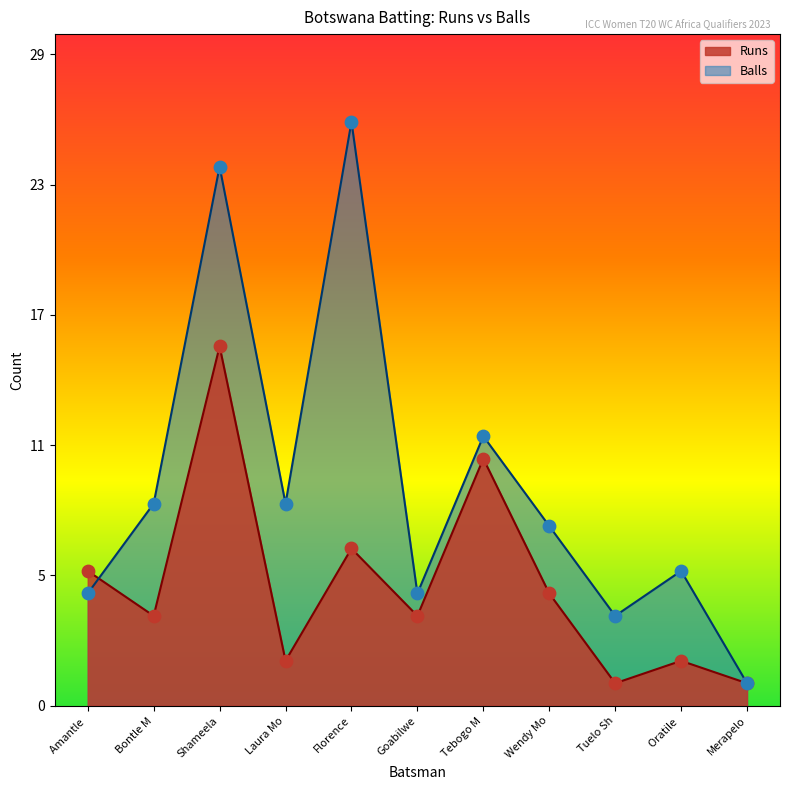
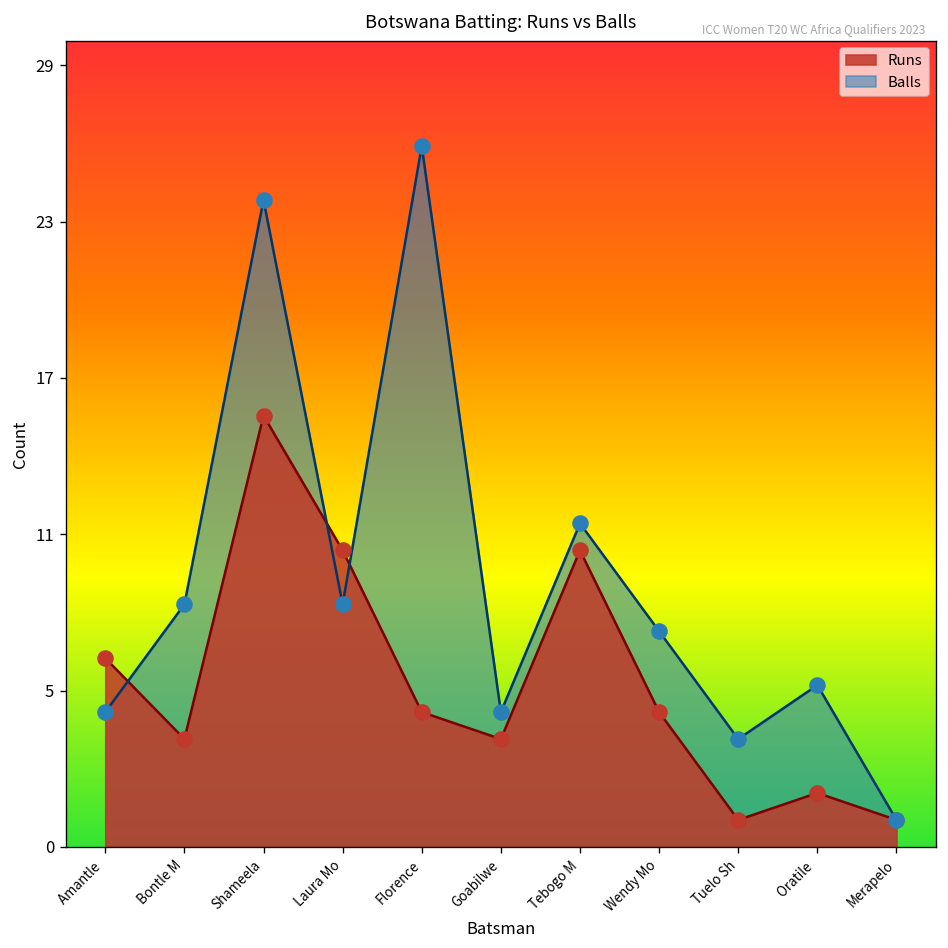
Runs, Amantle: 6 -> 7
Runs, Laura Mo: 2 -> 11
Runs, Florence: 7 -> 5
